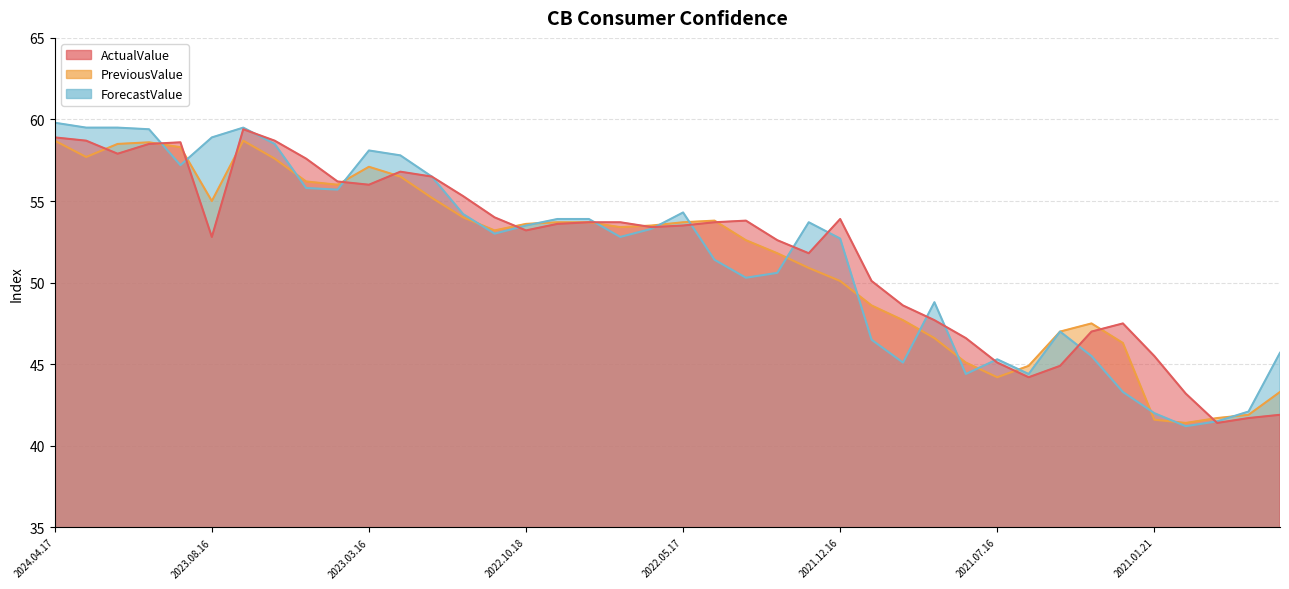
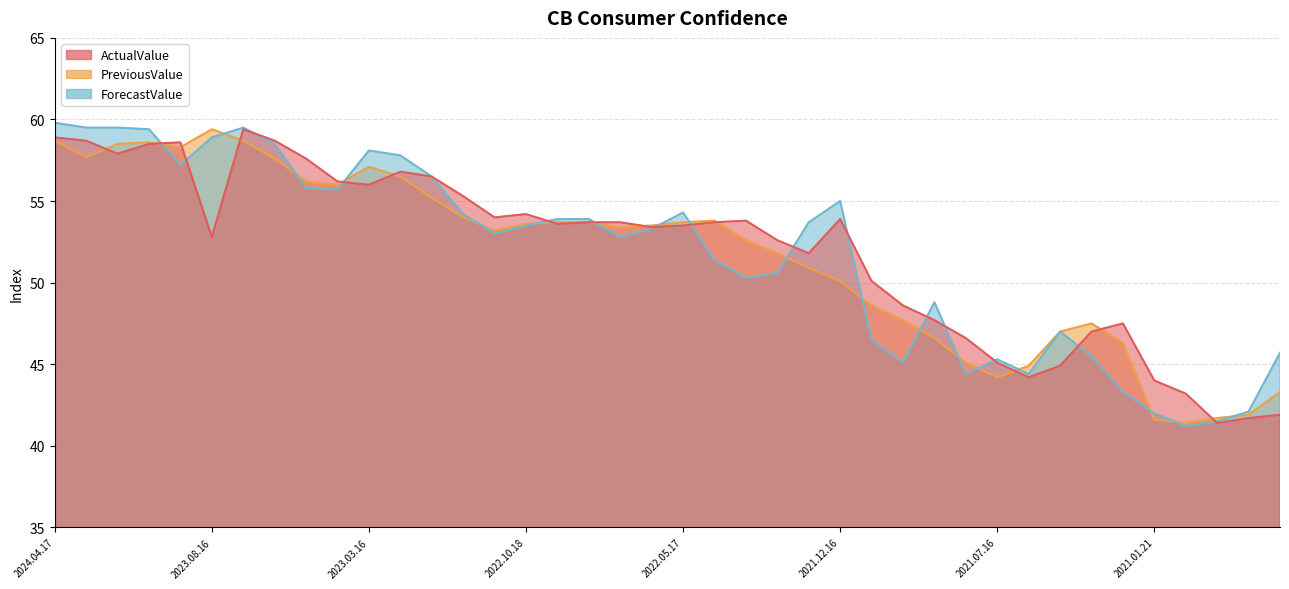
PreviousValue, 2023.08.16: 55.0 -> 59.4
ActualValue, 2022.10.18: 53.2 -> 54.2
ForecastValue, 2021.12.16: 52.7 -> 55.0
ActualValue, 2021.01.21: 45.5 -> 44.0
